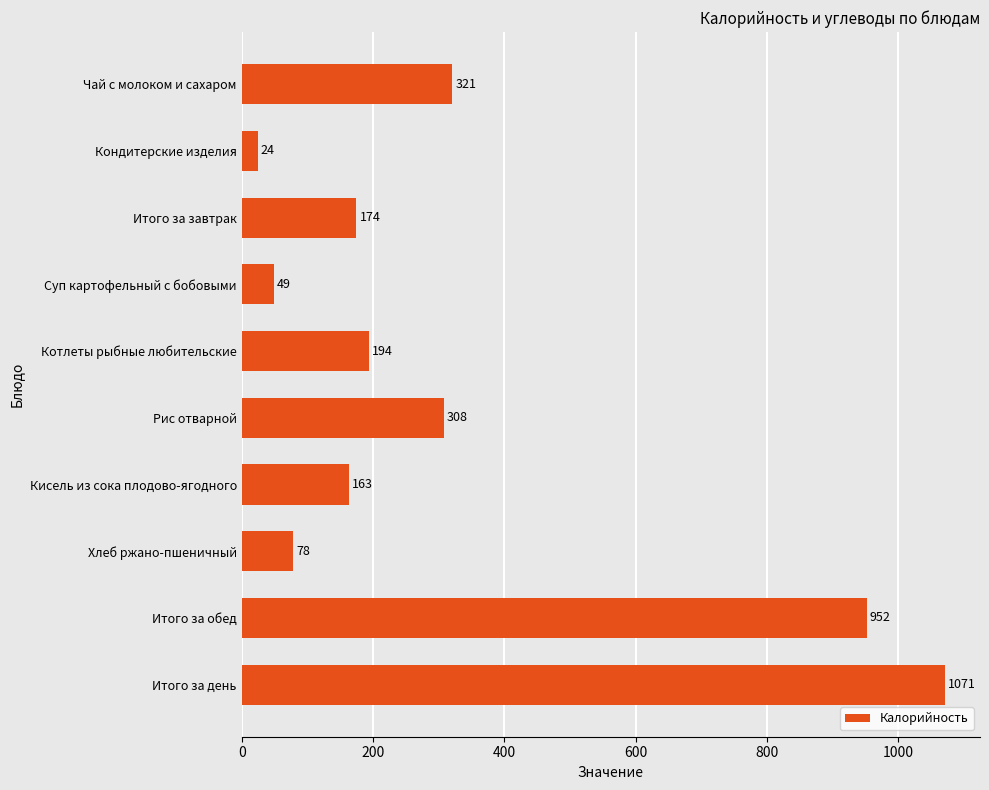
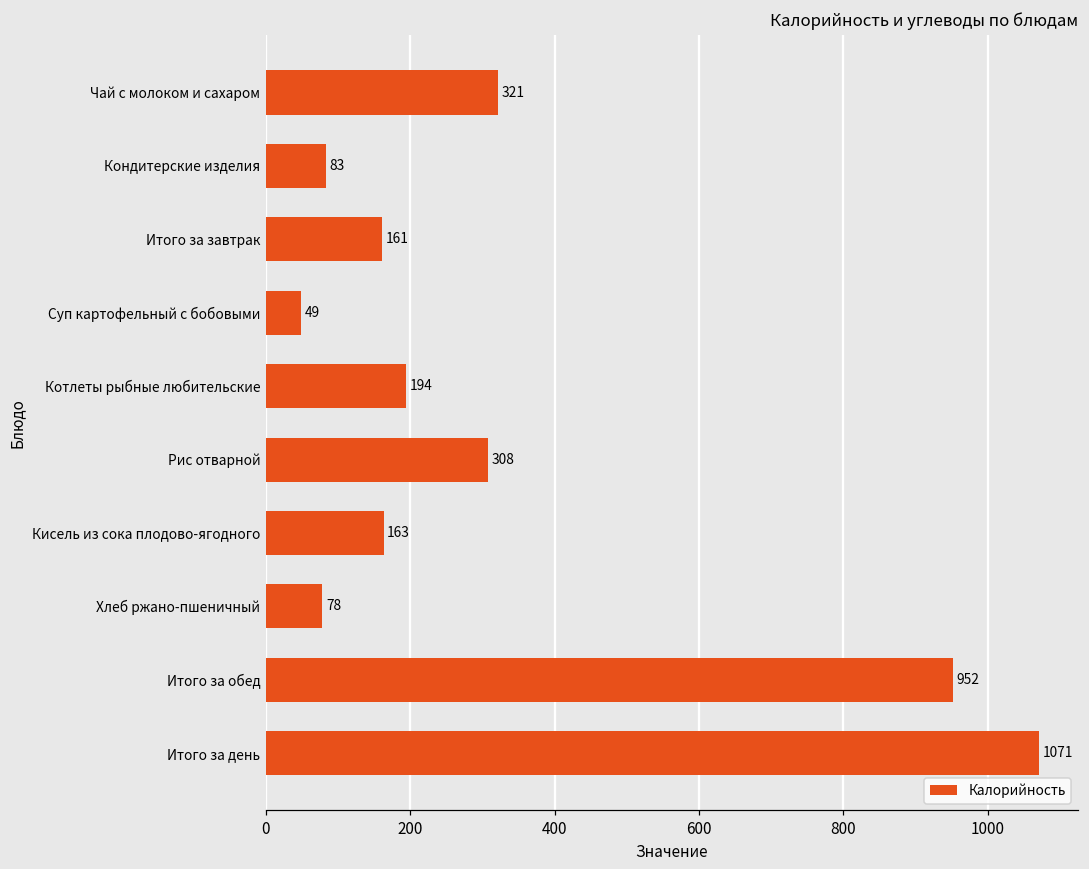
Кондитерские изделия: 24 -> 83
Итого за завтрак: 174 -> 161
